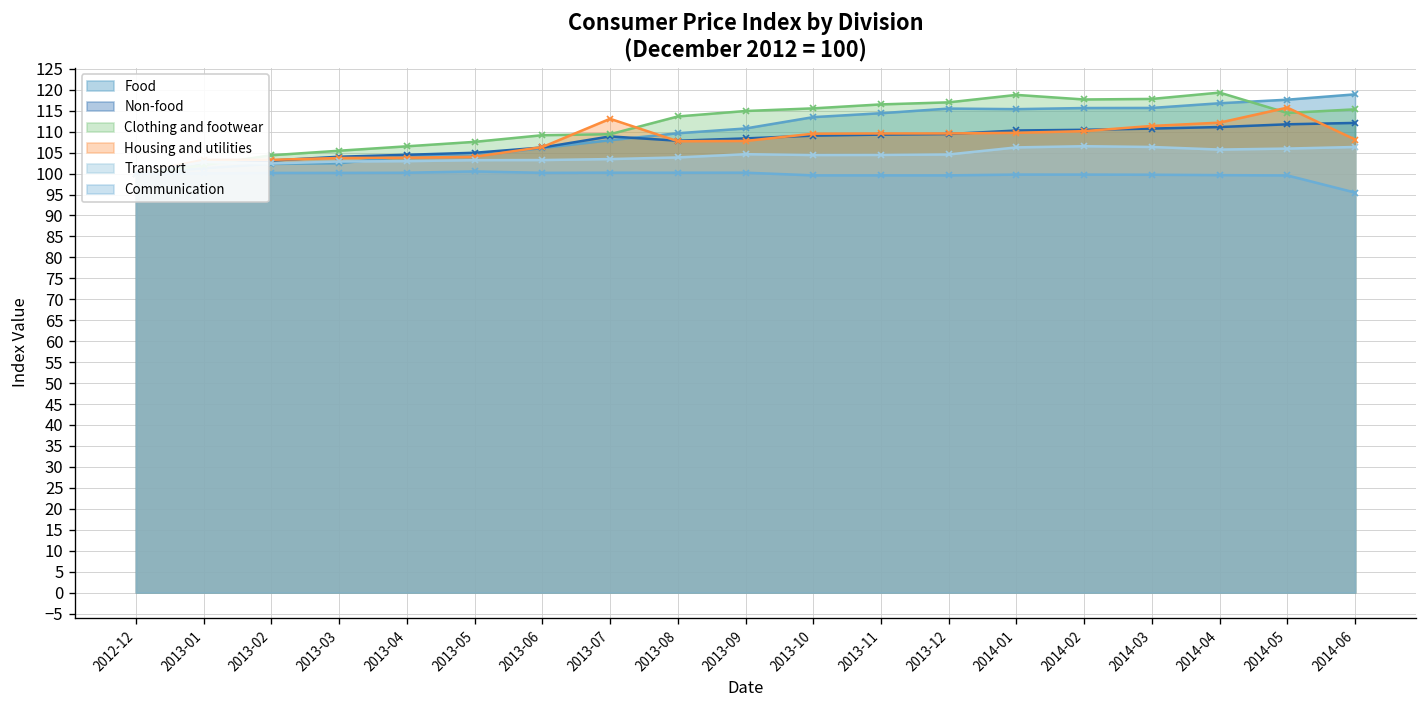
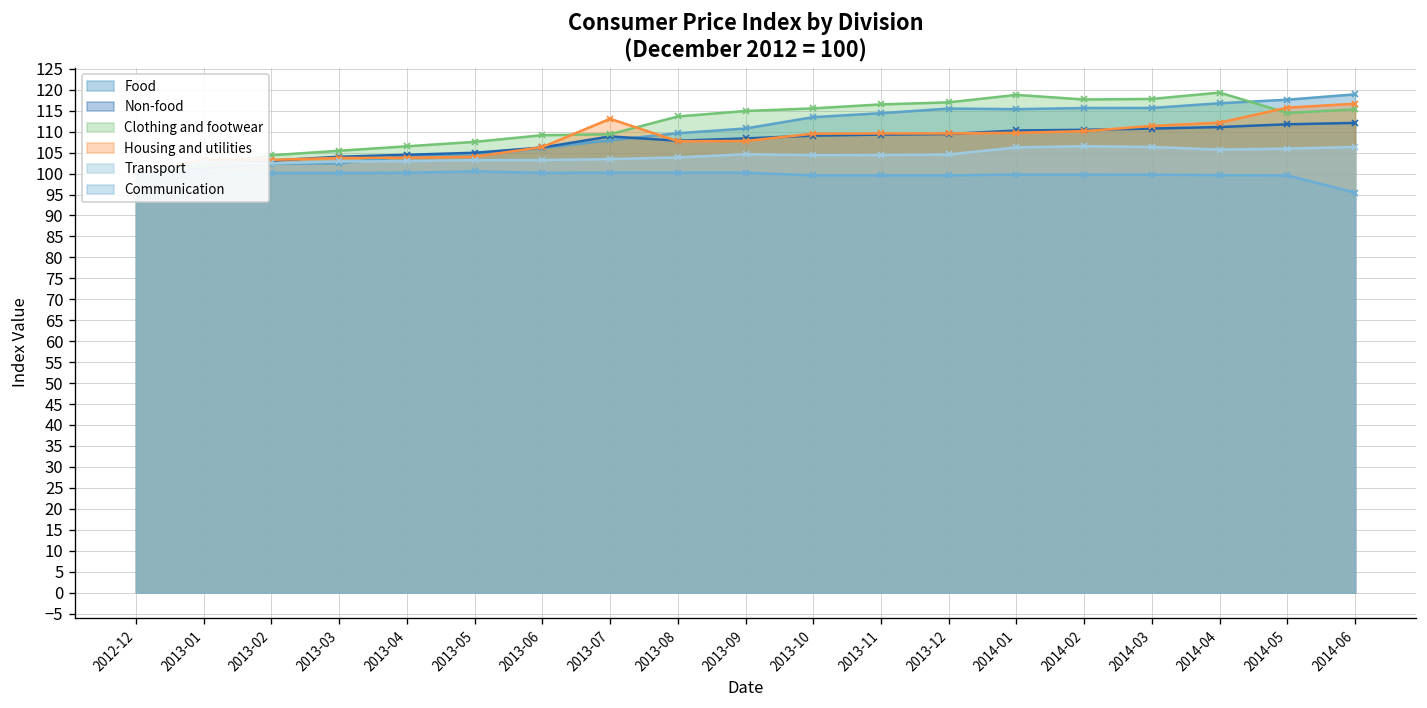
Housing and utilities, 2014-06: 108 -> 117
